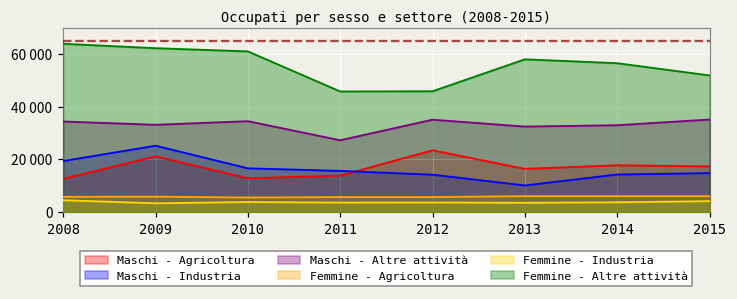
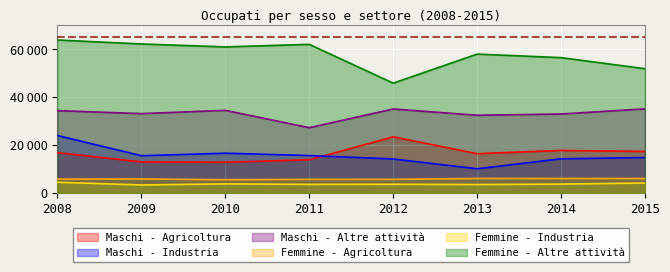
Maschi - Agricoltura, 2008: 13000 -> 17000
Maschi - Industria, 2008: 19000 -> 24000
Maschi - Agricoltura, 2009: 21000 -> 13000
Maschi - Industria, 2009: 25000 -> 16000
Femmine - Altre attività, 2011: 46000 -> 62000
